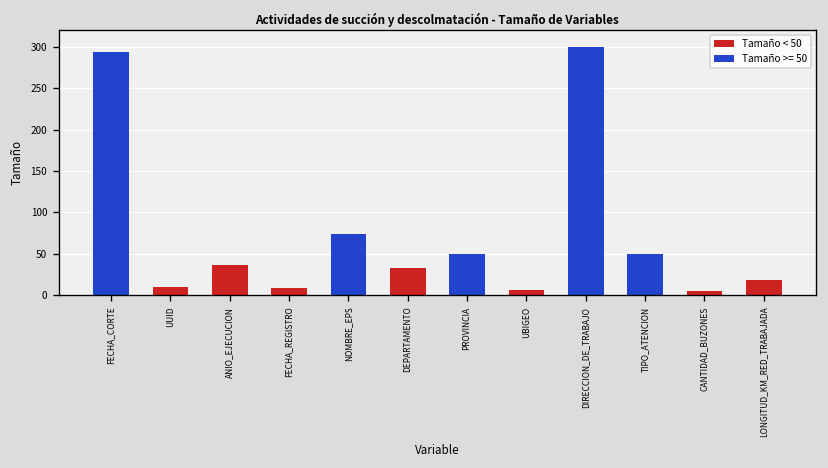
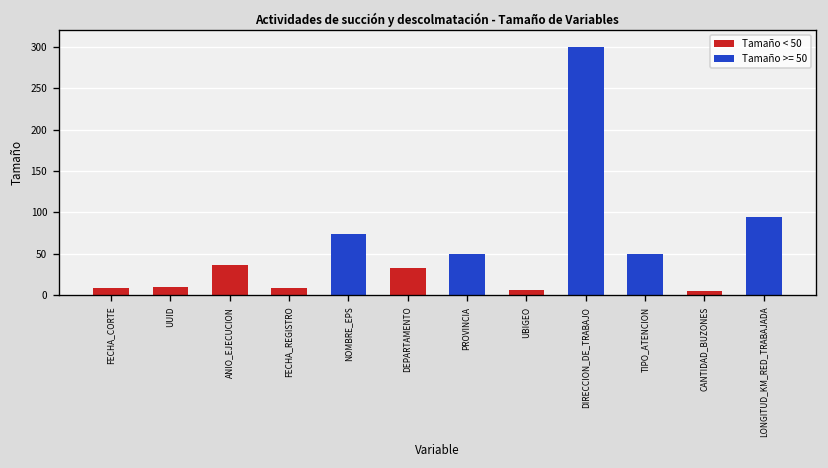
FECHA_CORTE: 290 -> 10
LONGITUD_KM_RED_TRABAJADA: 20 -> 90
